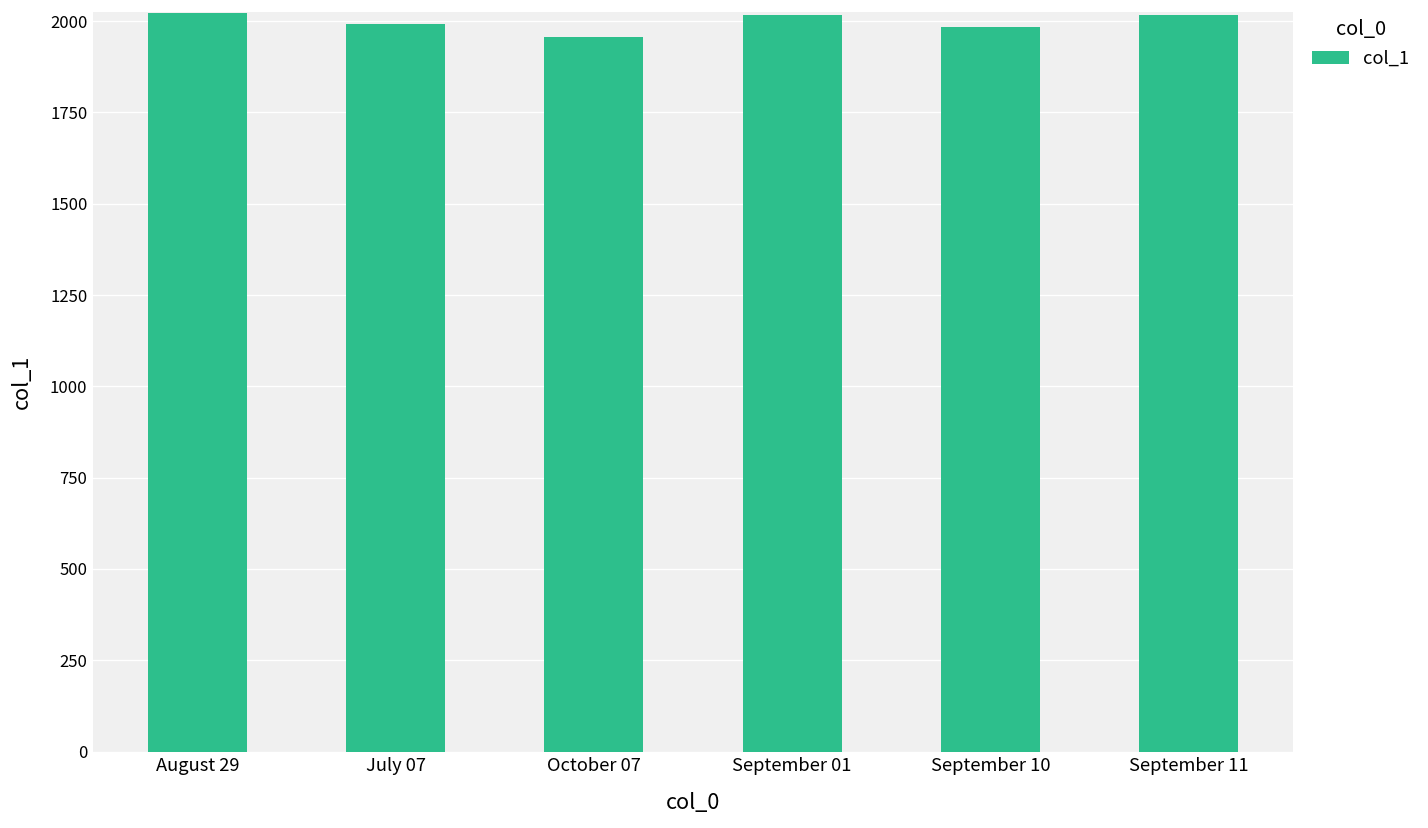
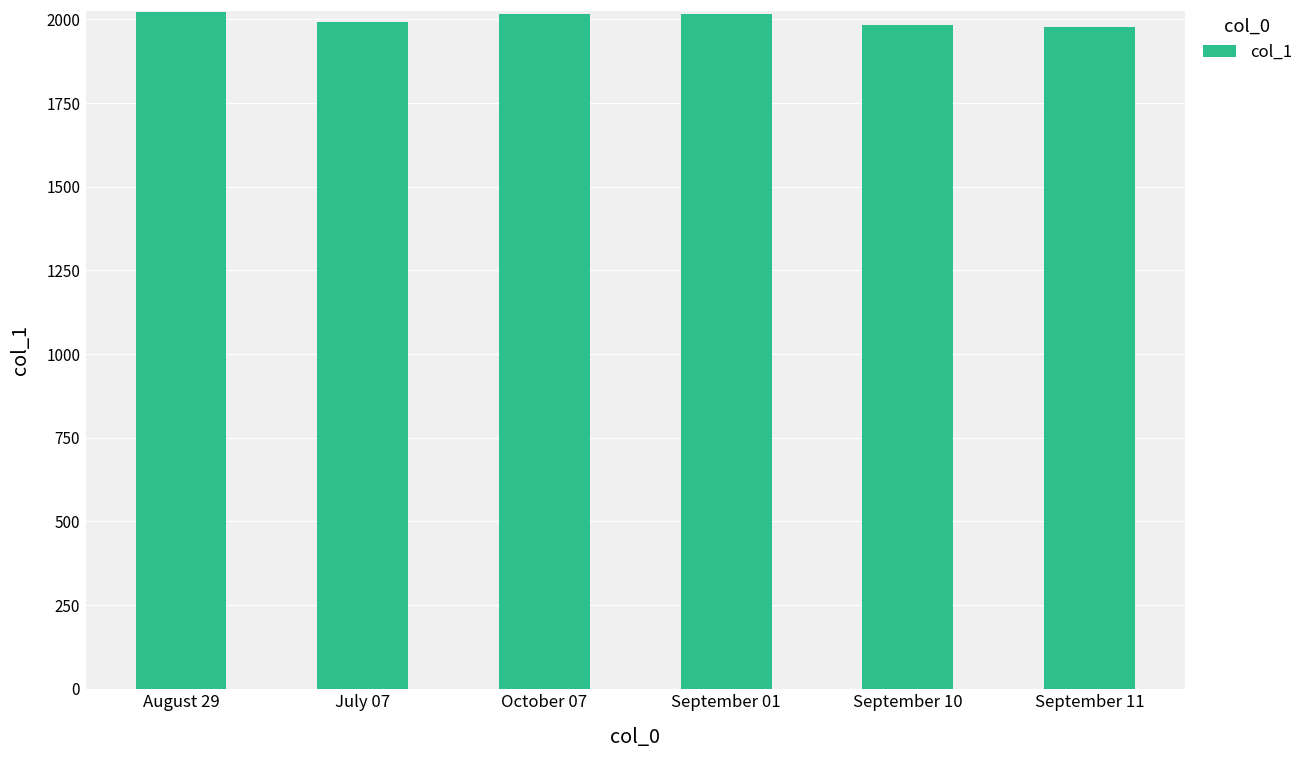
October 07: 1960 -> 2020
September 11: 2020 -> 1980
